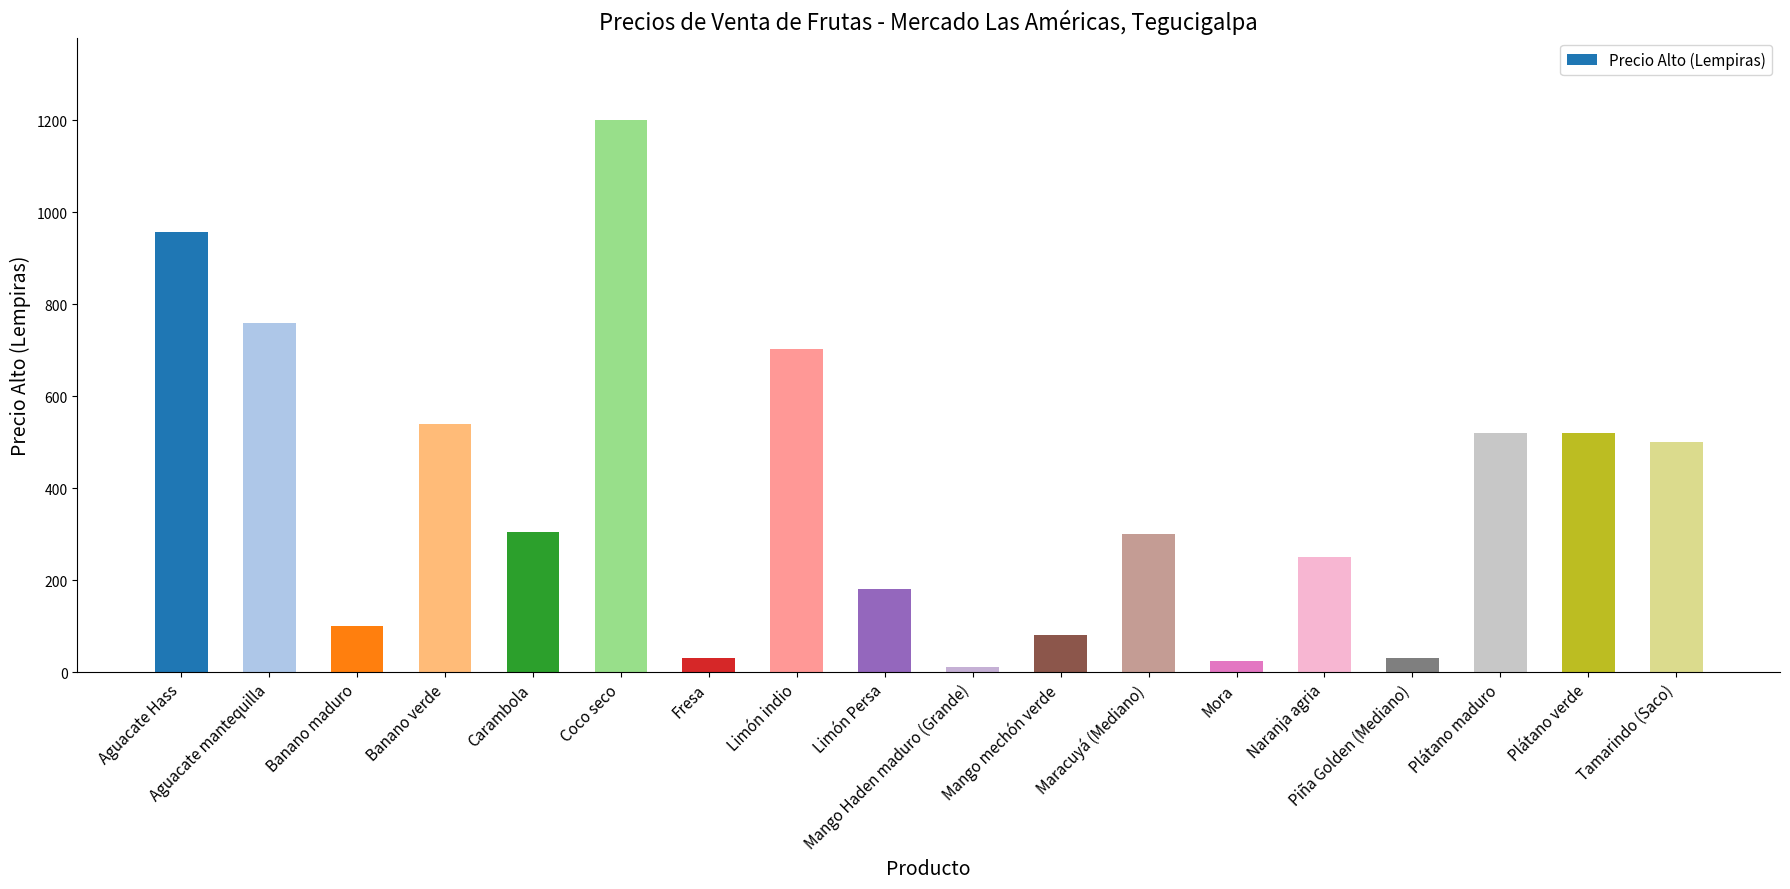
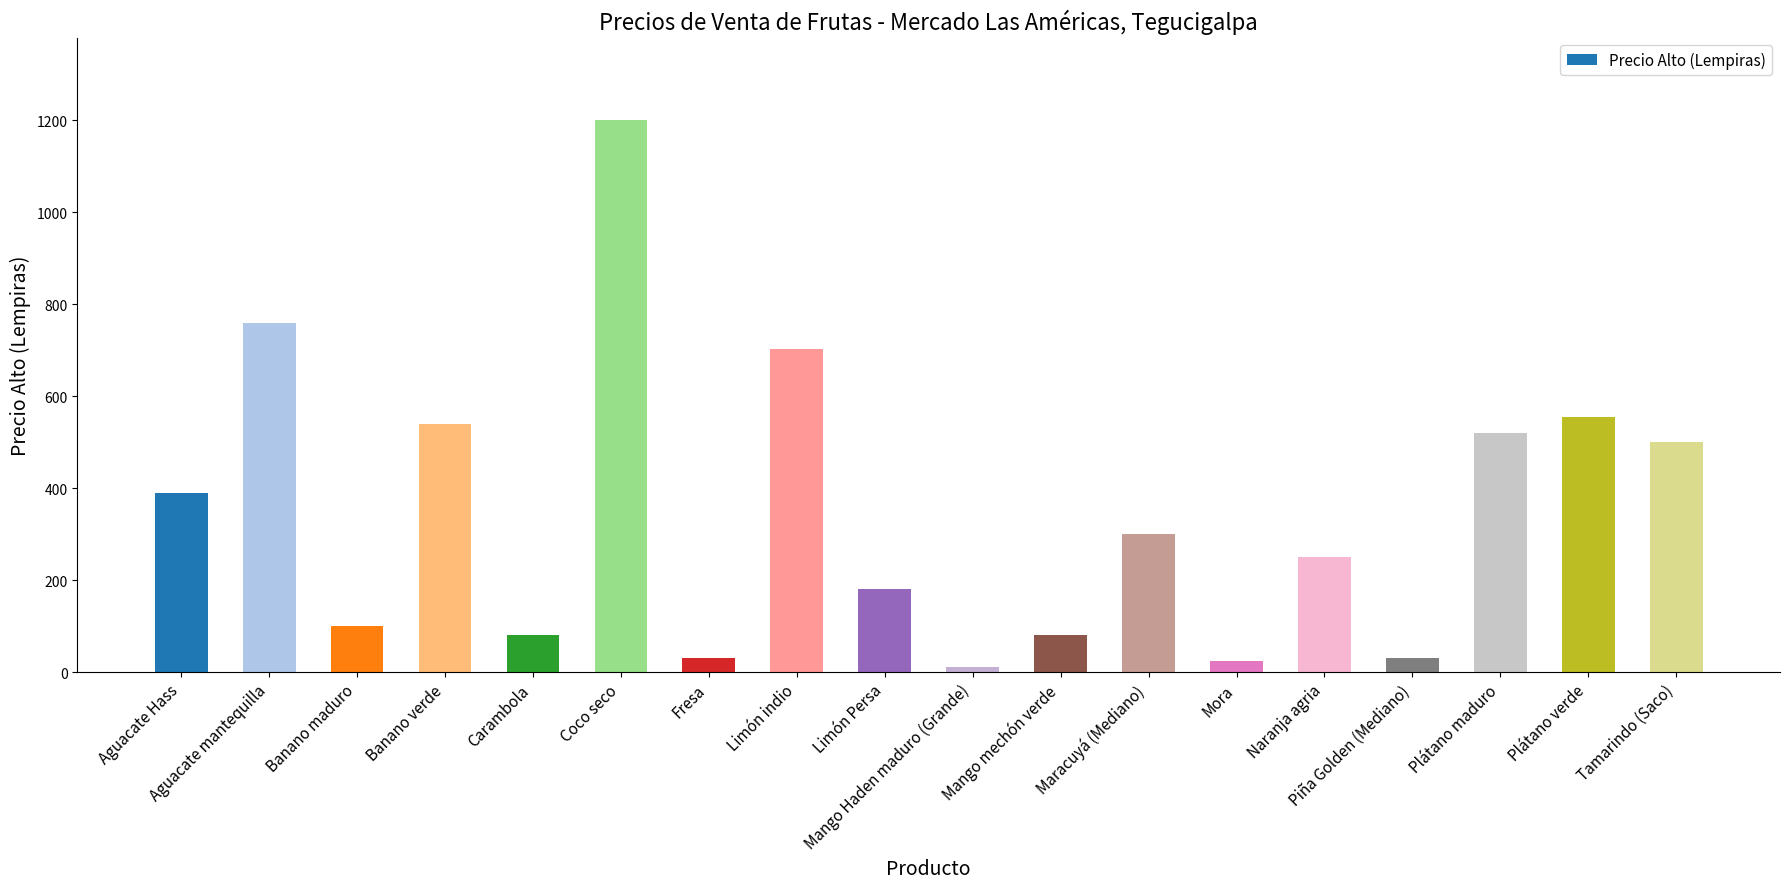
Aguacate Hass: 960 -> 390
Carambola: 310 -> 80
Plátano verde: 520 -> 560
